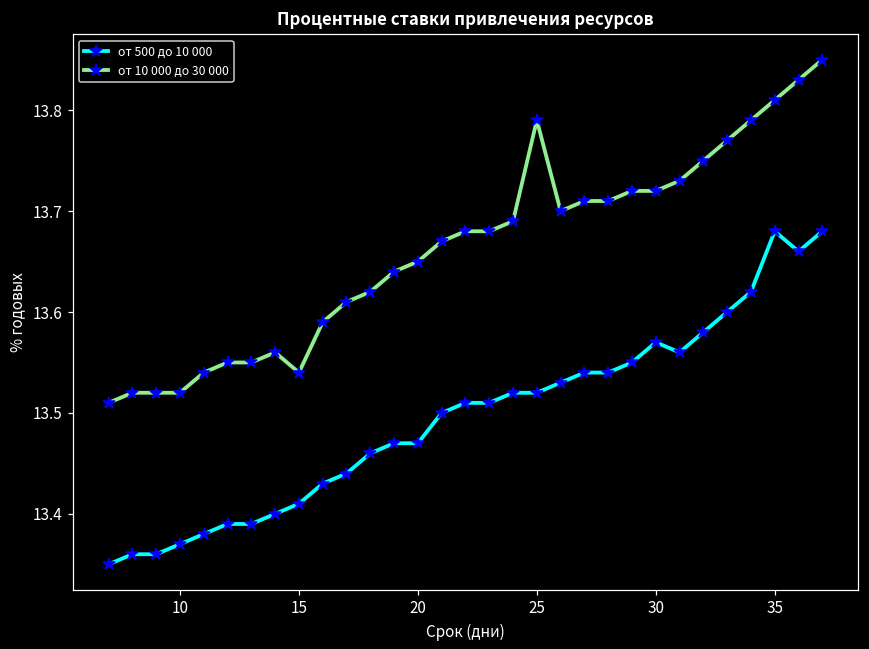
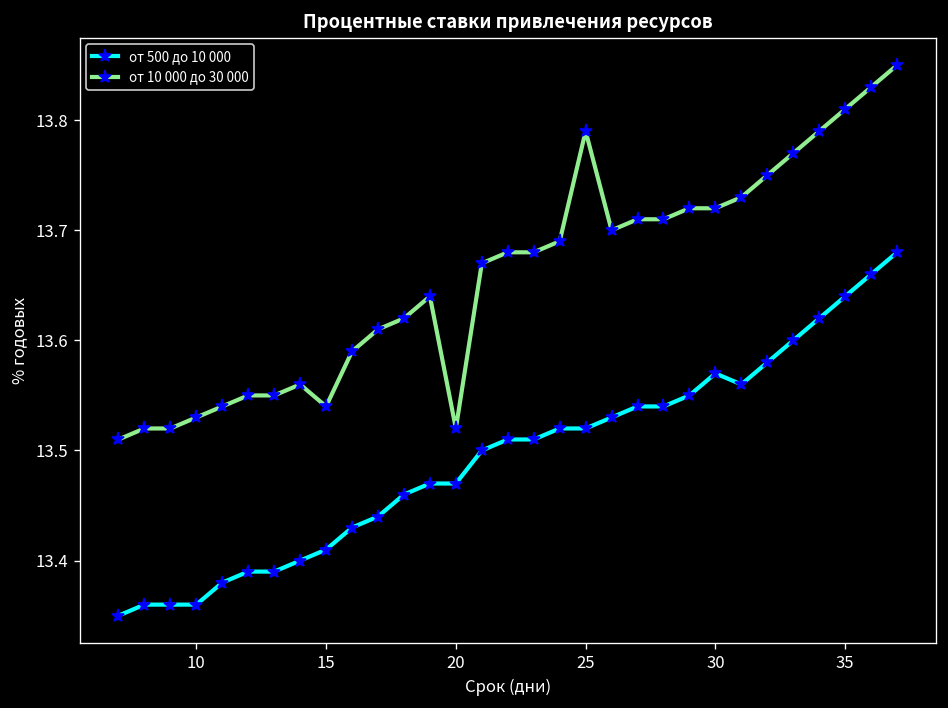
от 500 до 10 000, 10: 13.37 -> 13.36
от 10 000 до 30 000, 10: 13.52 -> 13.53
от 10 000 до 30 000, 20: 13.65 -> 13.52
от 500 до 10 000, 35: 13.68 -> 13.64
